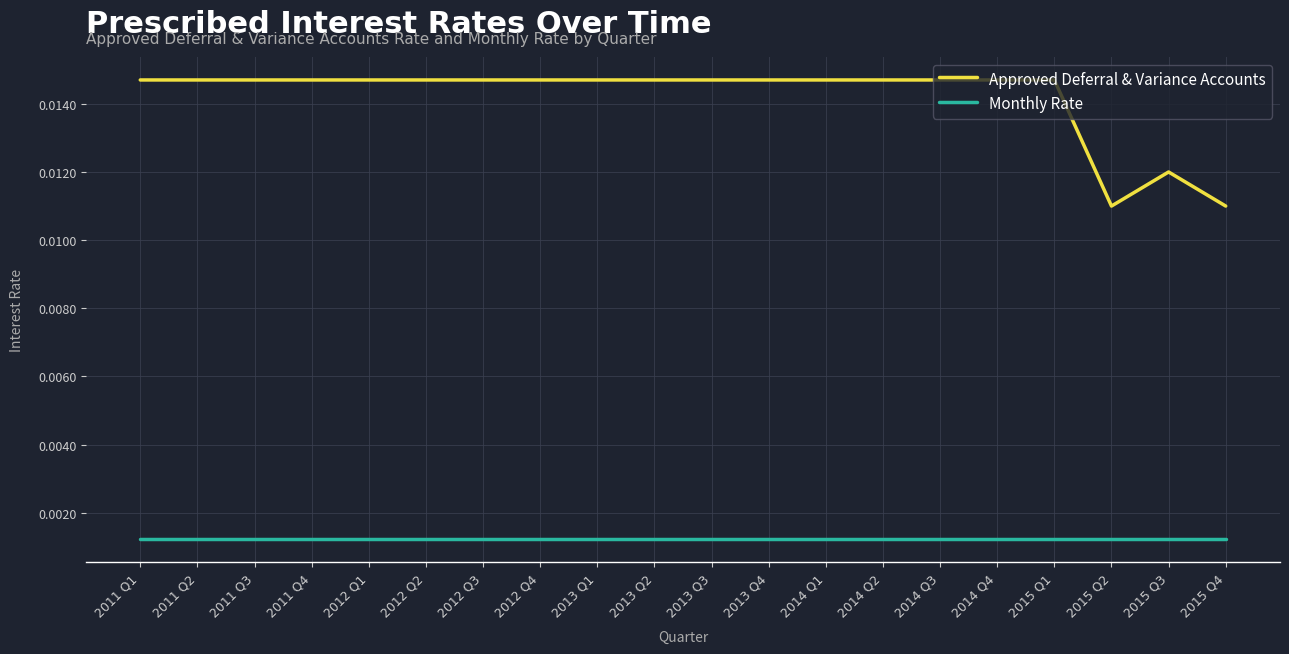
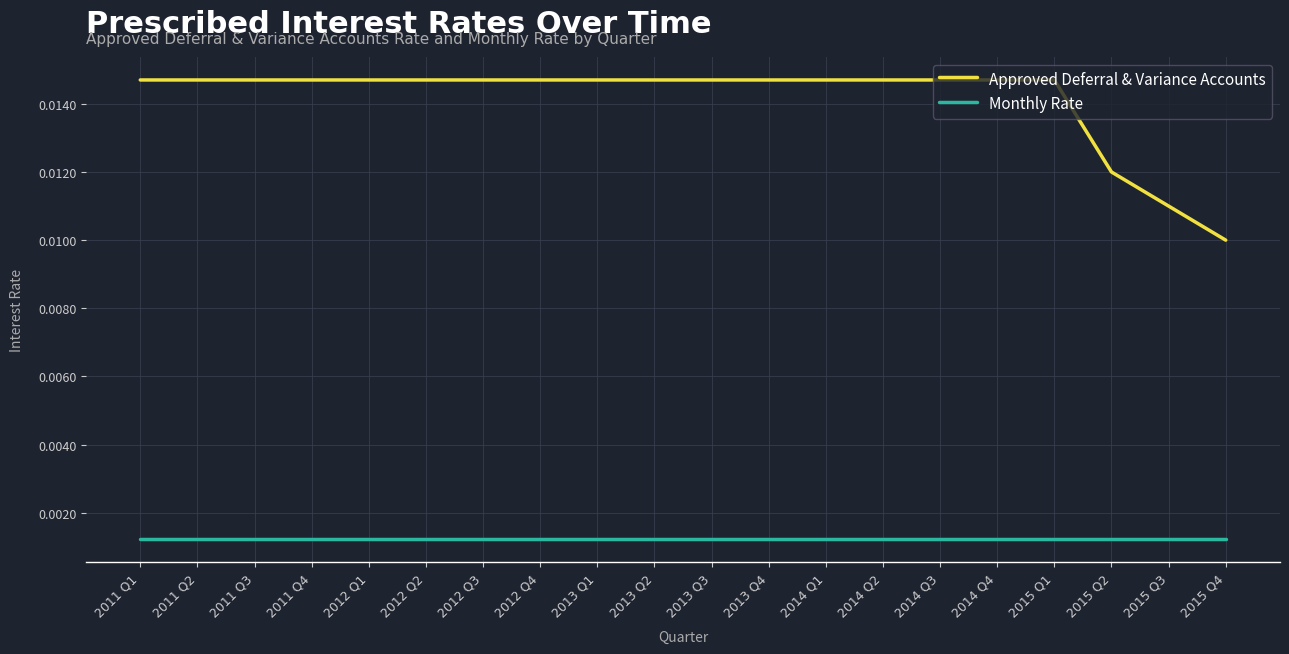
Approved Deferral & Variance Accounts, 2015 Q2: 0.011 -> 0.012
Approved Deferral & Variance Accounts, 2015 Q3: 0.012 -> 0.011
Approved Deferral & Variance Accounts, 2015 Q4: 0.011 -> 0.010
